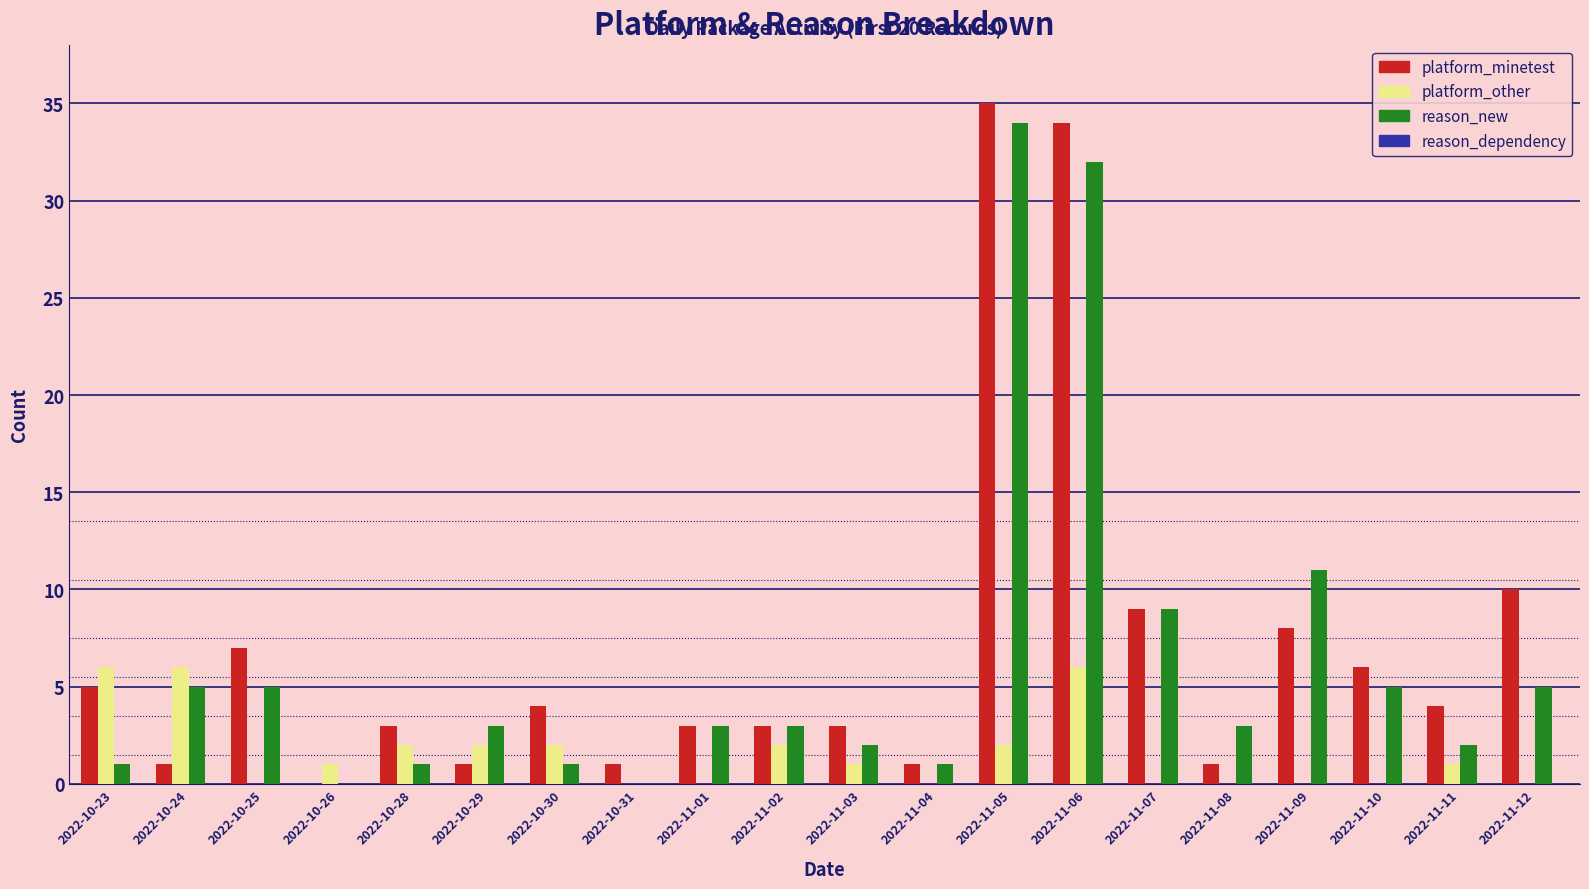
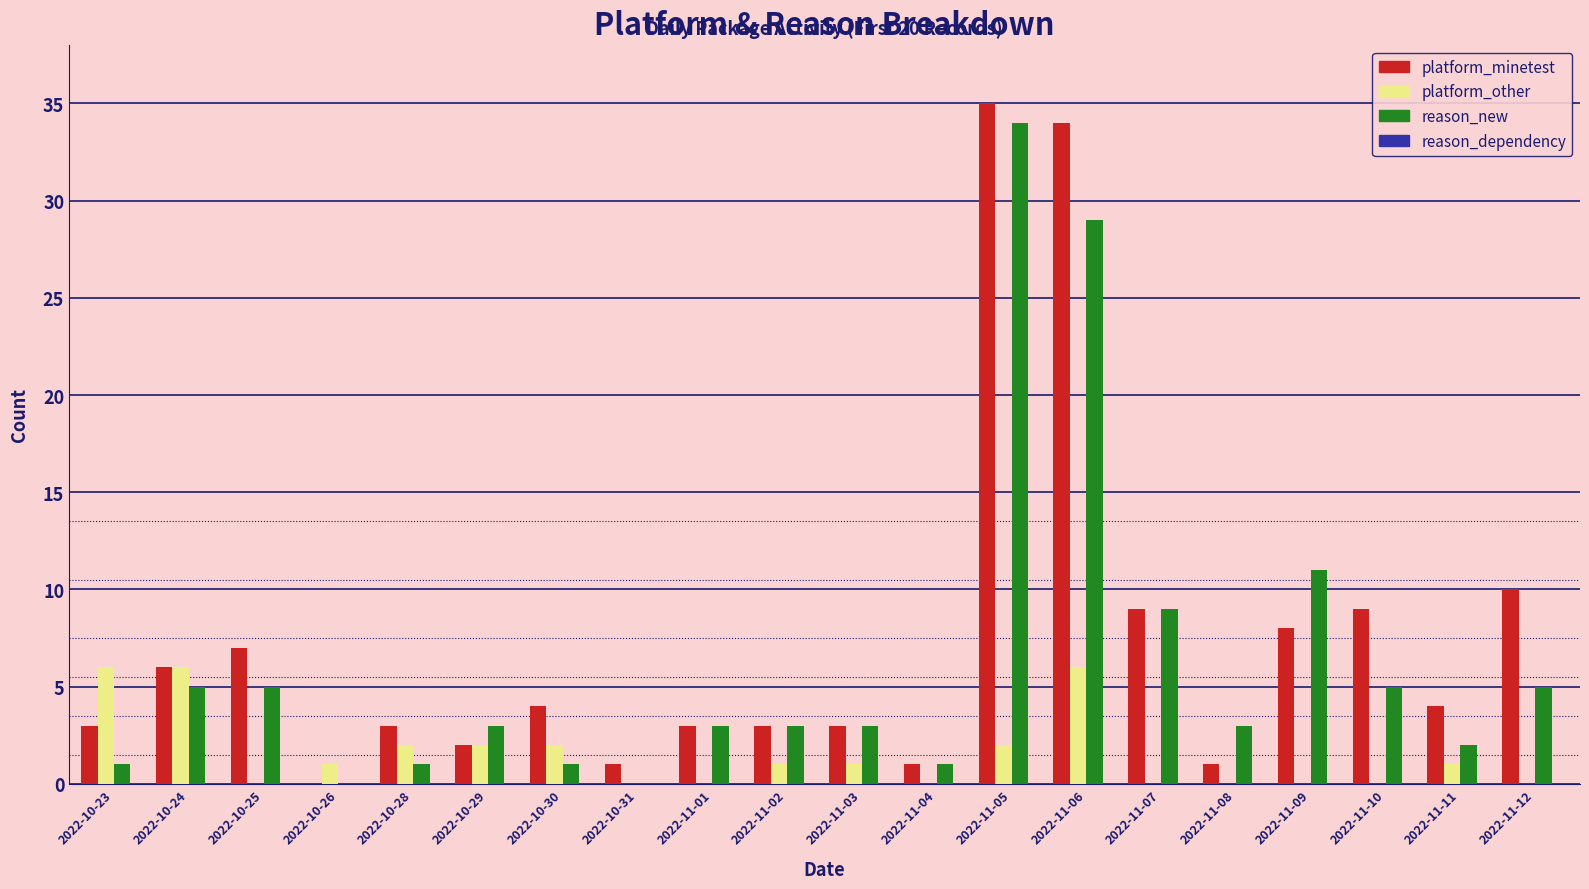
platform_minetest, 2022-10-23: 5 -> 3
platform_minetest, 2022-10-24: 1 -> 6
platform_minetest, 2022-10-29: 1 -> 2
platform_other, 2022-11-02: 2 -> 1
reason_new, 2022-11-03: 2 -> 3
reason_new, 2022-11-06: 32 -> 29
platform_minetest, 2022-11-10: 6 -> 9
